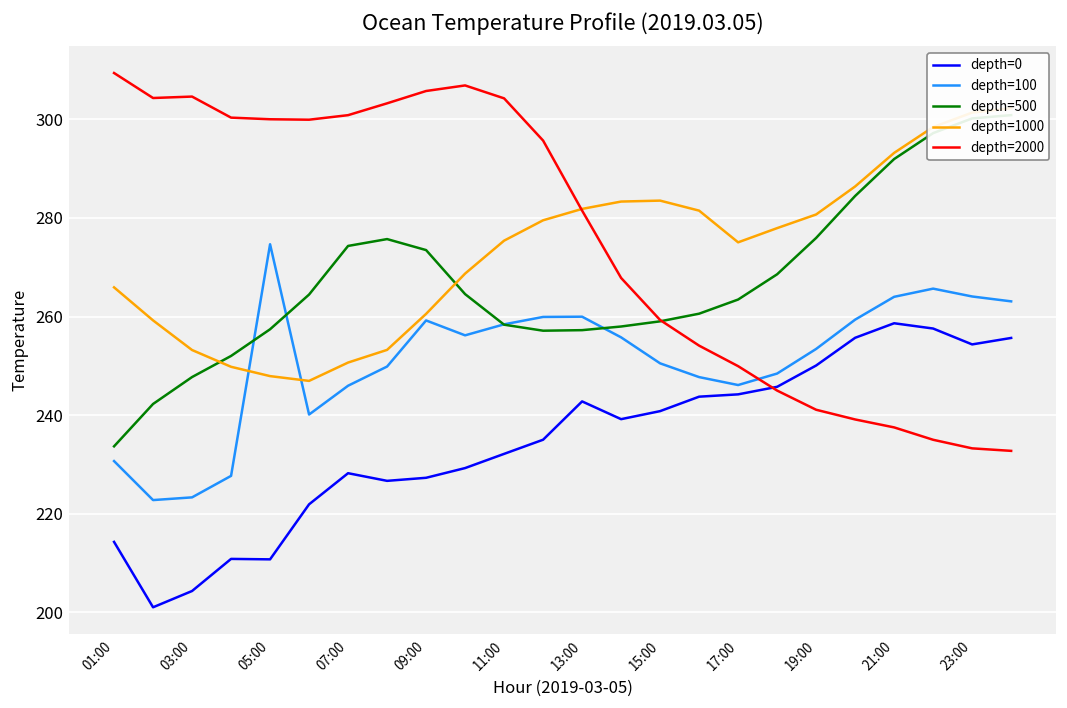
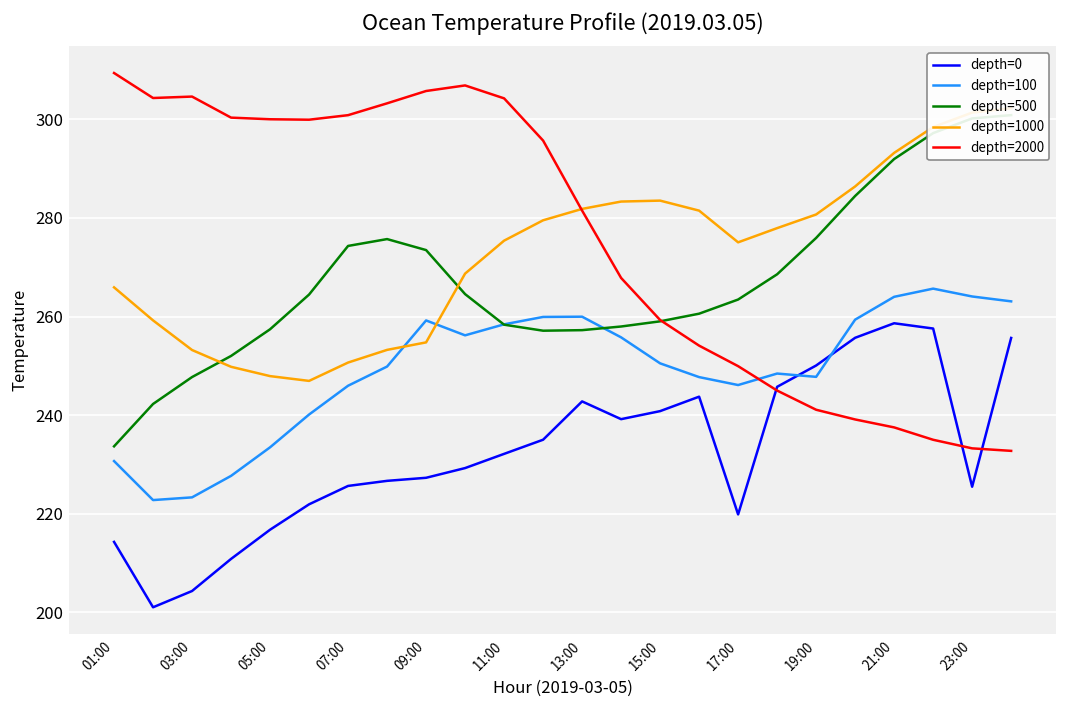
depth=0, 05:00: 211 -> 217
depth=100, 05:00: 275 -> 233
depth=0, 07:00: 228 -> 226
depth=1000, 09:00: 261 -> 255
depth=0, 17:00: 244 -> 220
depth=100, 19:00: 253 -> 248
depth=0, 23:00: 254 -> 225
